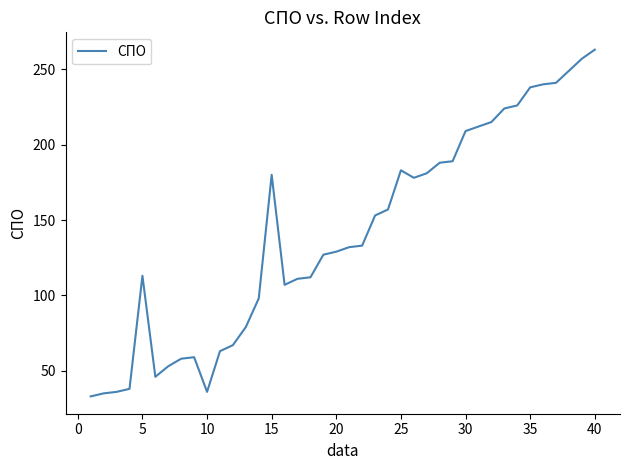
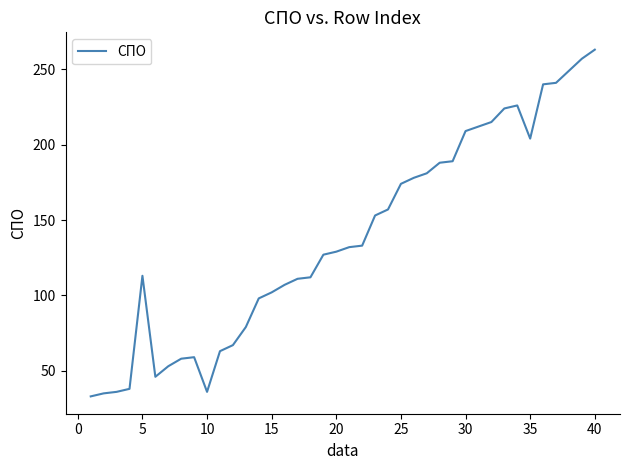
15: 180 -> 102
25: 183 -> 174
35: 238 -> 204
